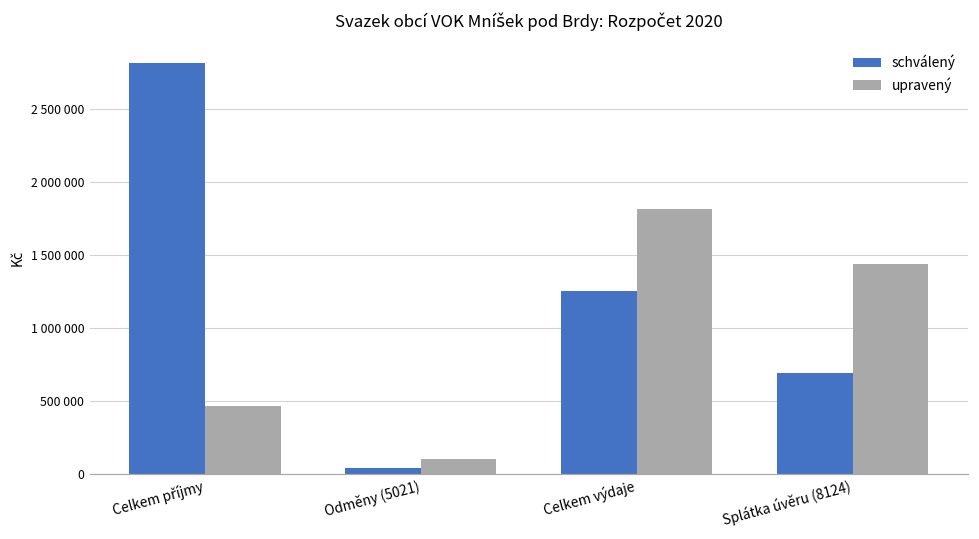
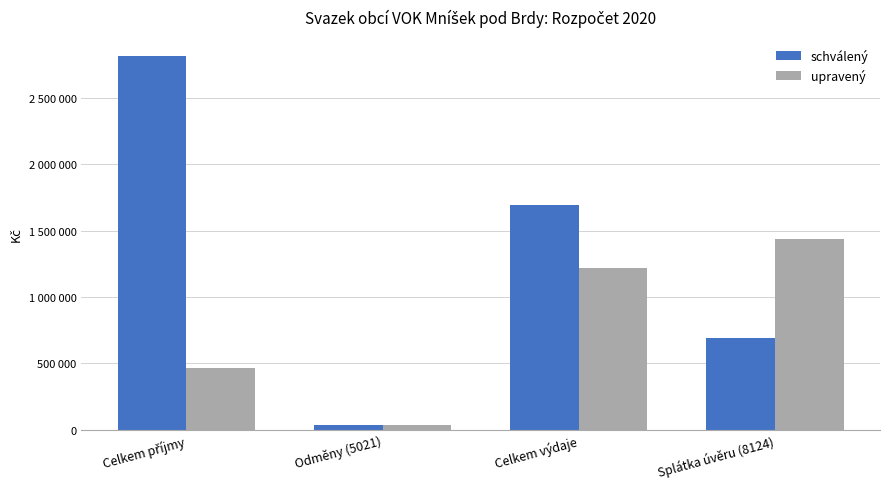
upravený, Odměny (5021): 100000 -> 40000
schválený, Celkem výdaje: 1260000 -> 1690000
upravený, Celkem výdaje: 1820000 -> 1220000
